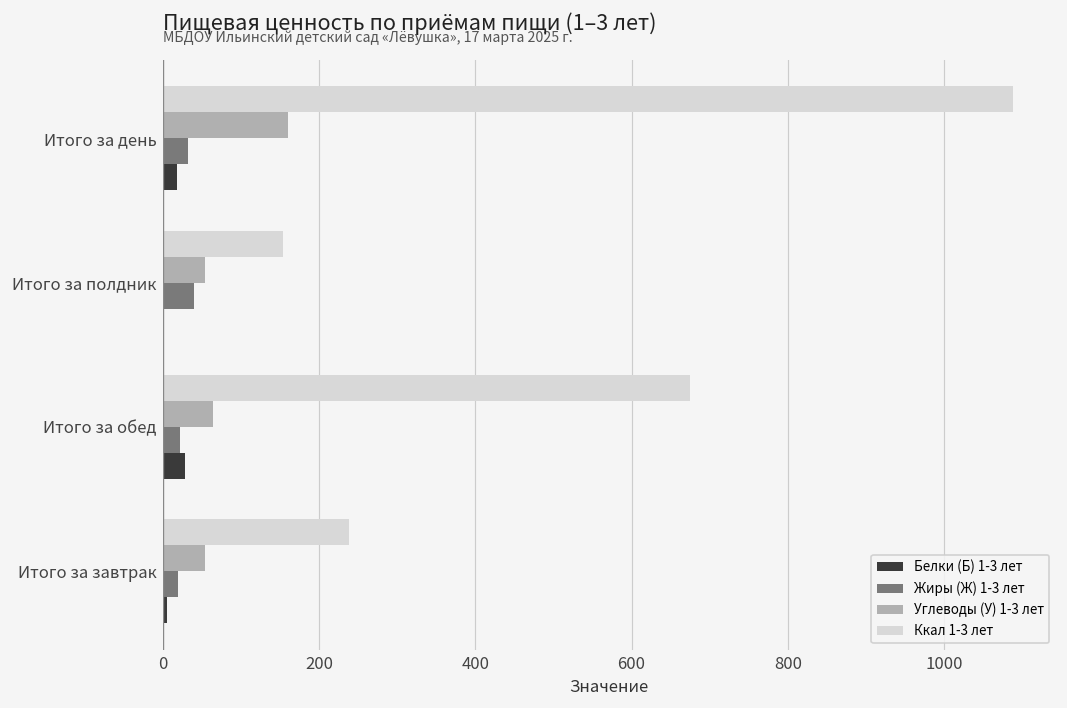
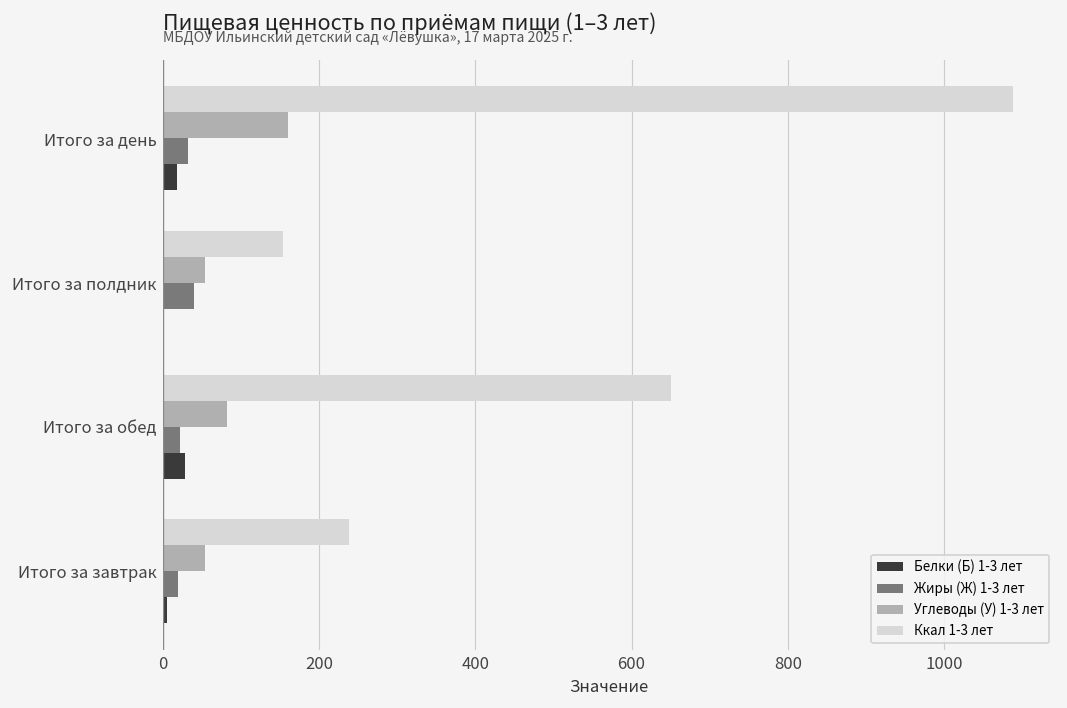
Ккал 1-3 лет, Итого за обед: 670 -> 650
Углеводы (У) 1-3 лет, Итого за обед: 60 -> 80
